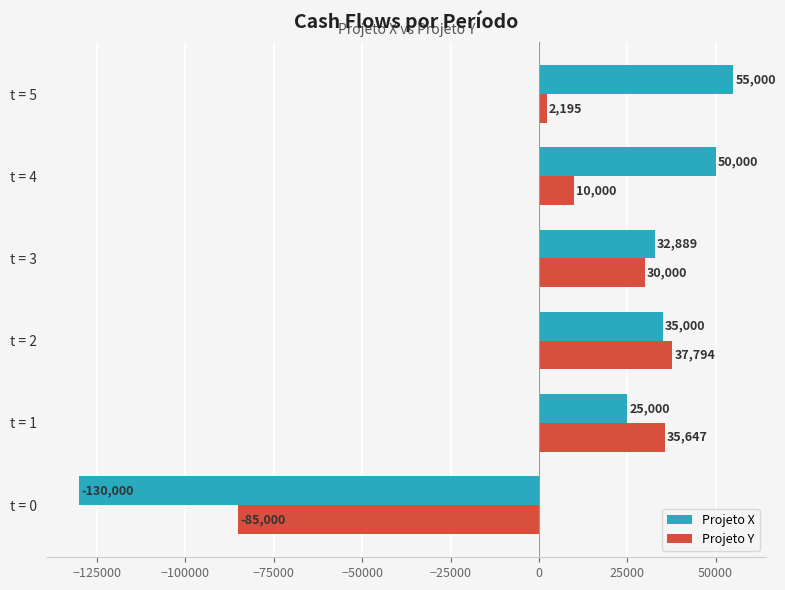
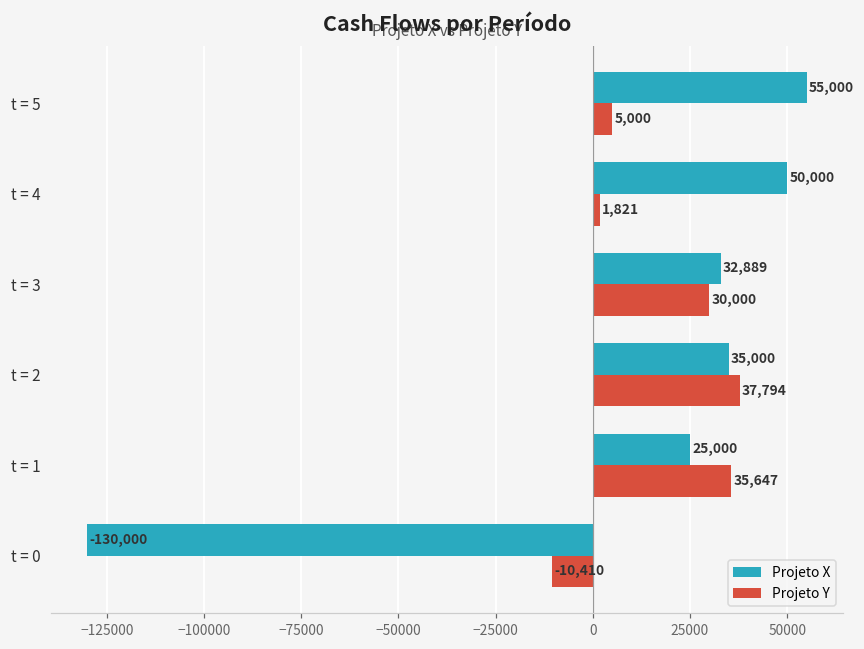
Projeto Y, t = 5: 2,195 -> 5,000
Projeto Y, t = 4: 10,000 -> 1,821
Projeto Y, t = 0: -85,000 -> -10,410
